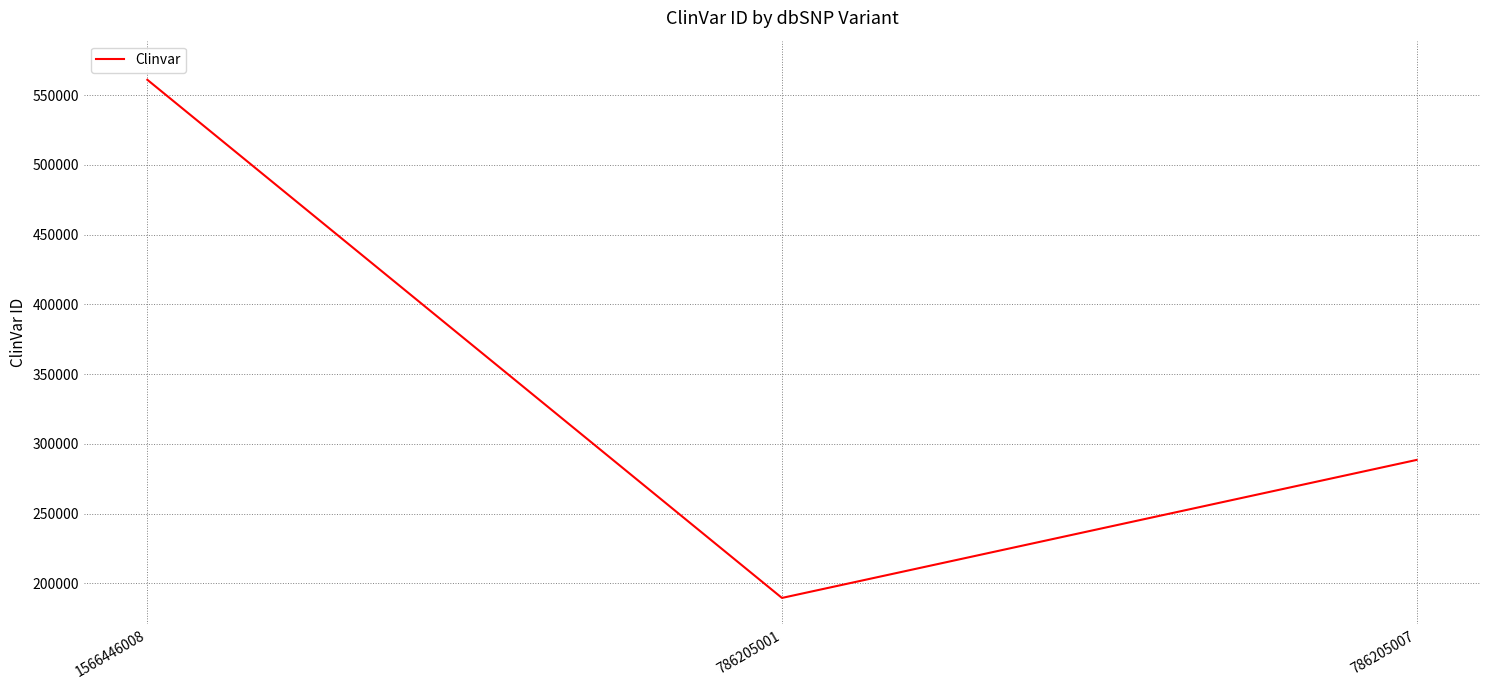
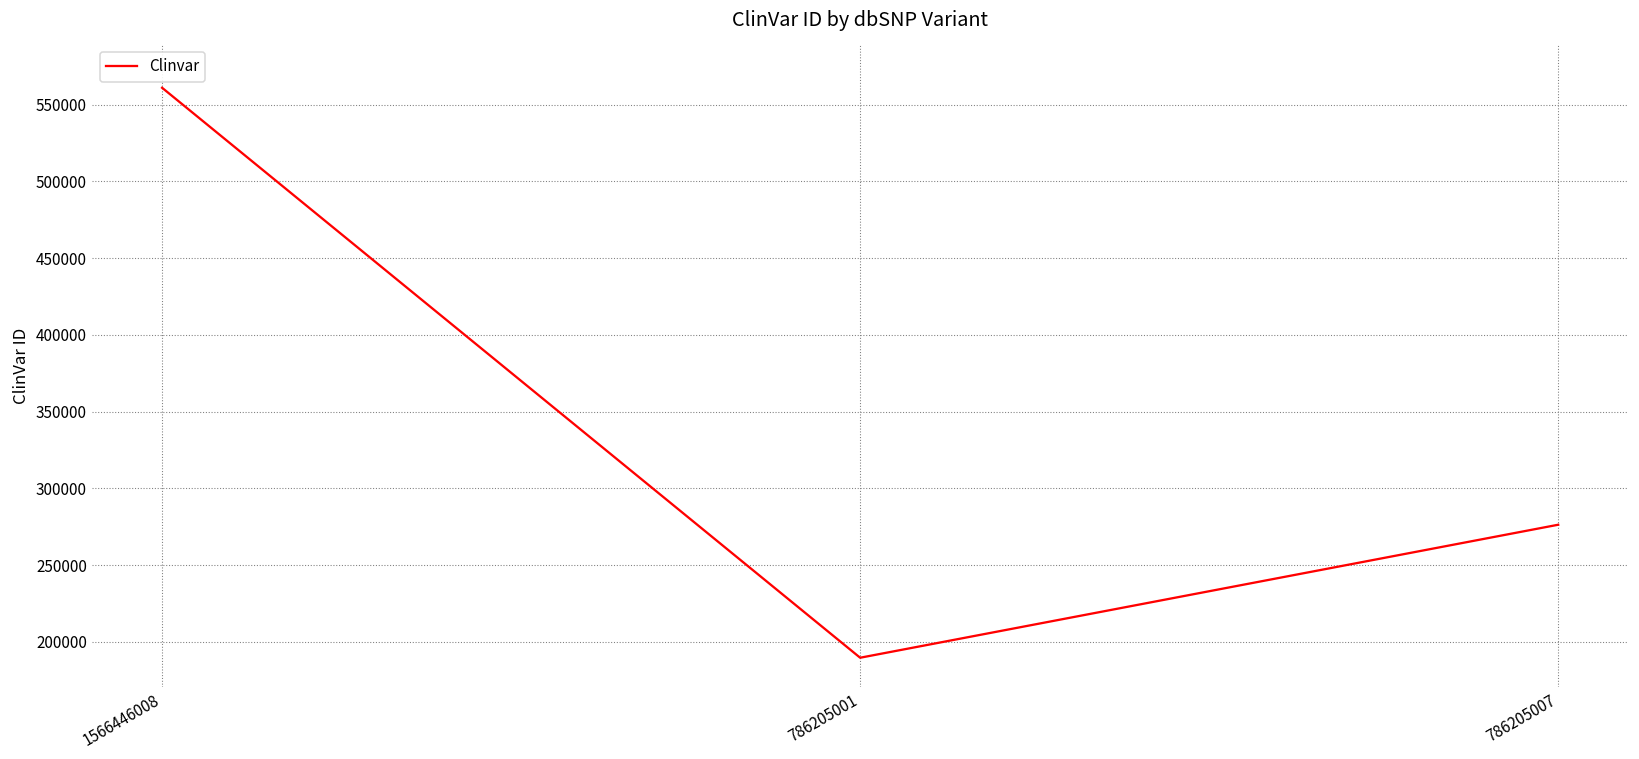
786205007: 289000 -> 276000
